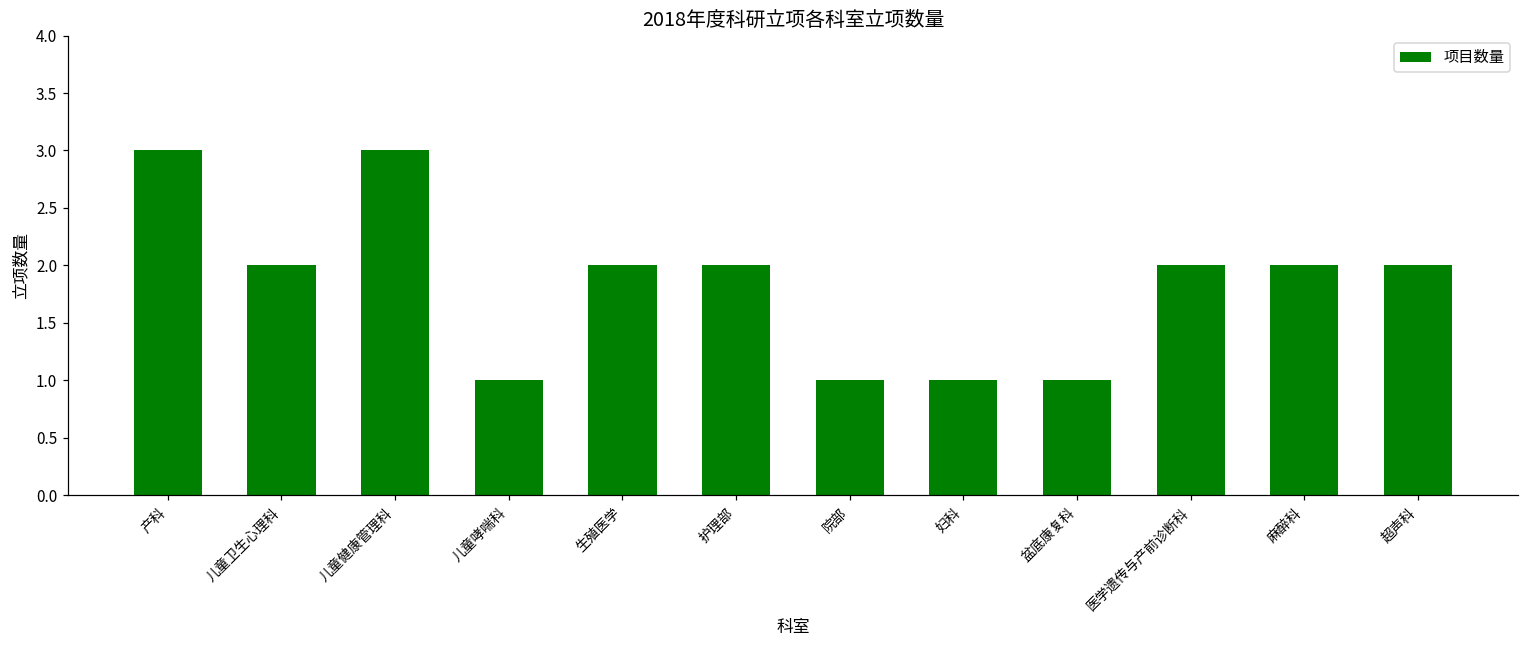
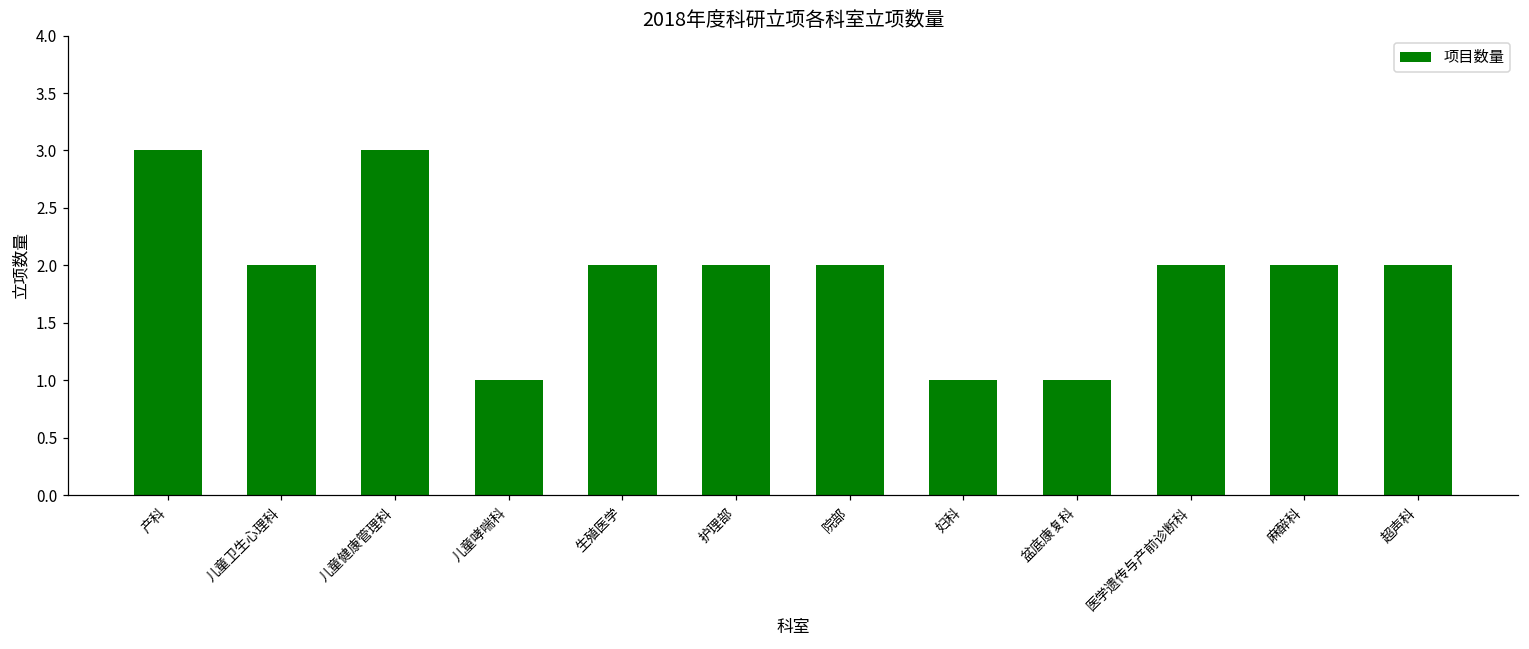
院部: 1 -> 2
